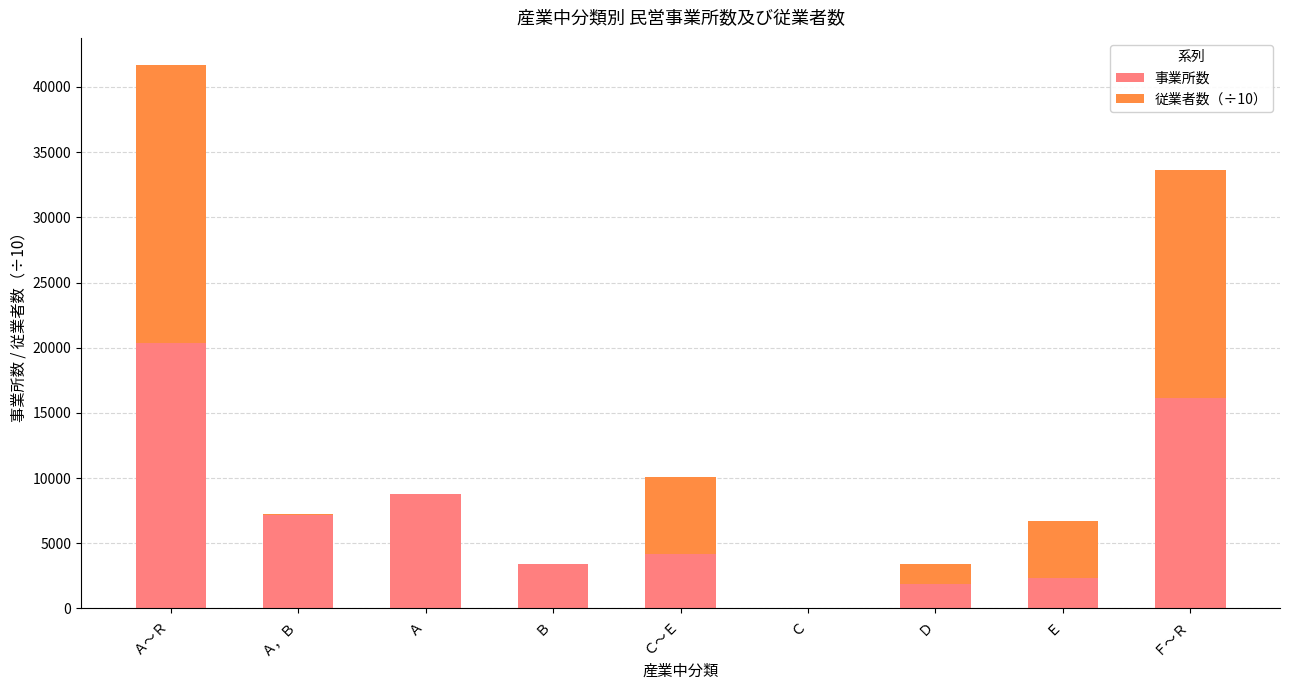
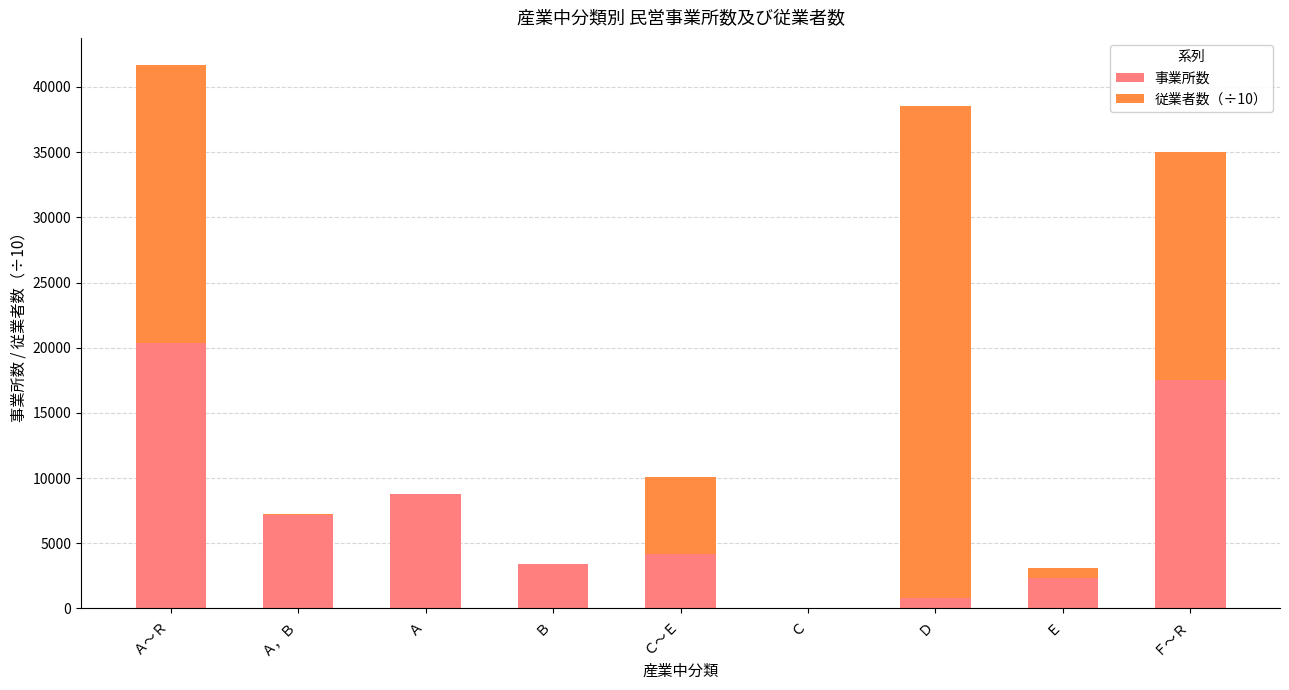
事業所数, Ｄ: 1800 -> 800
従業者数（÷10）, Ｄ: 1500 -> 37700
従業者数（÷10）, Ｅ: 4400 -> 800
事業所数, Ｆ～Ｒ: 16200 -> 17500
